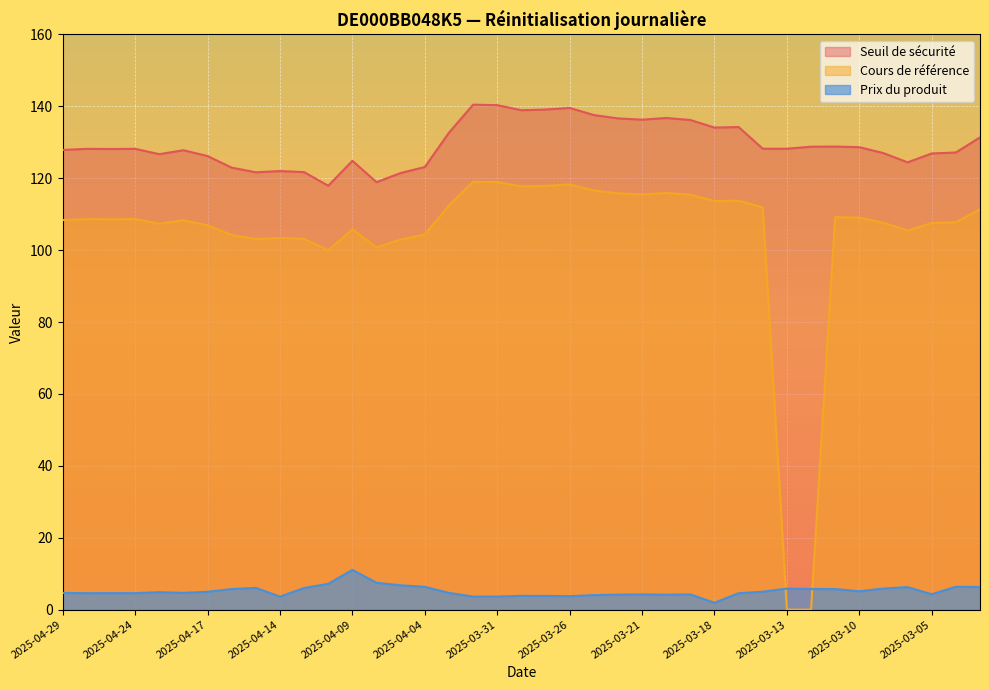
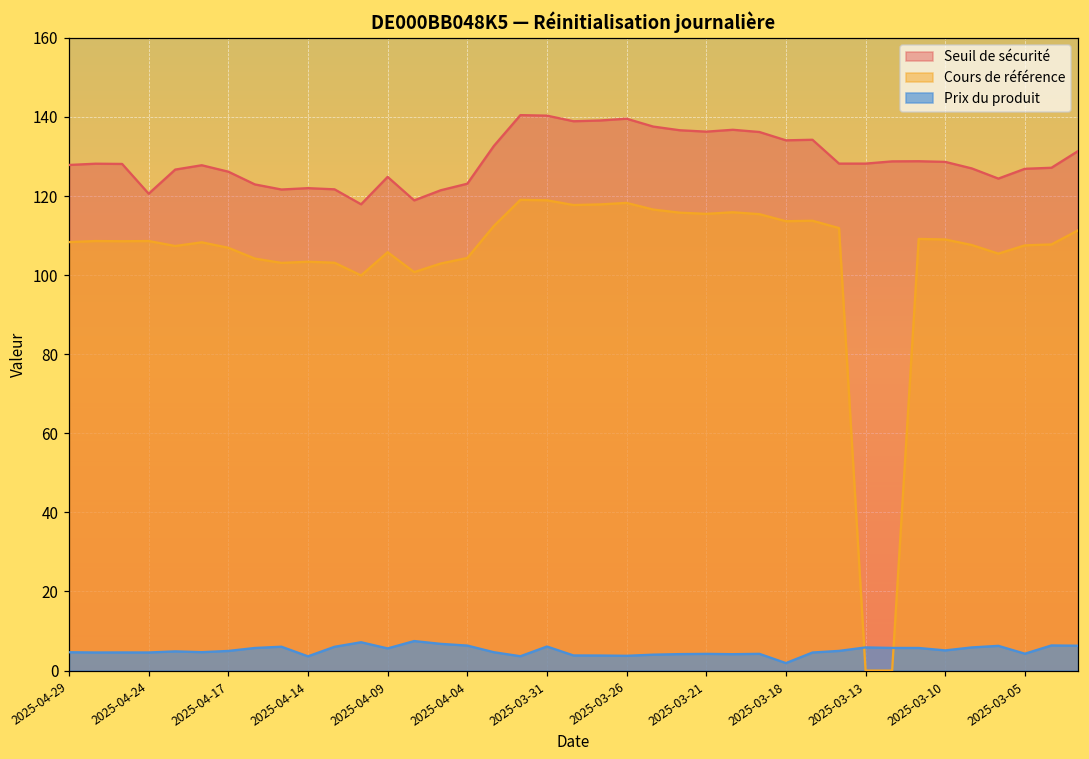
Seuil de sécurité, 2025-04-24: 128 -> 121
Prix du produit, 2025-04-09: 11 -> 6
Prix du produit, 2025-03-31: 4 -> 6
